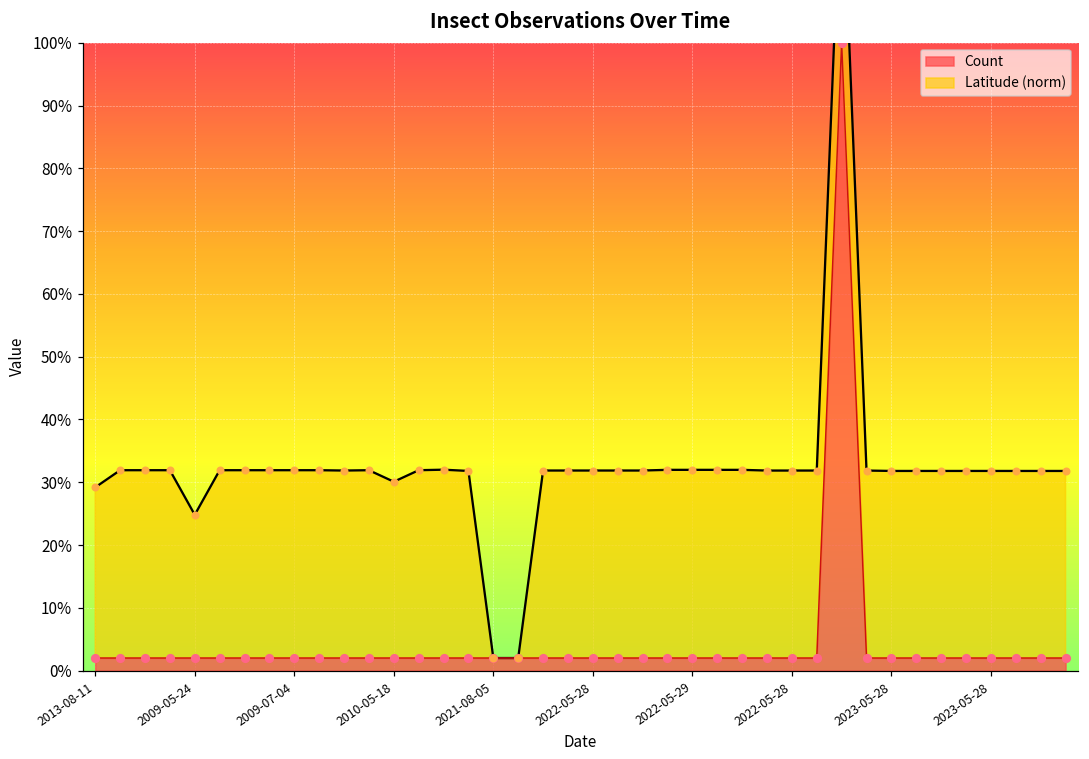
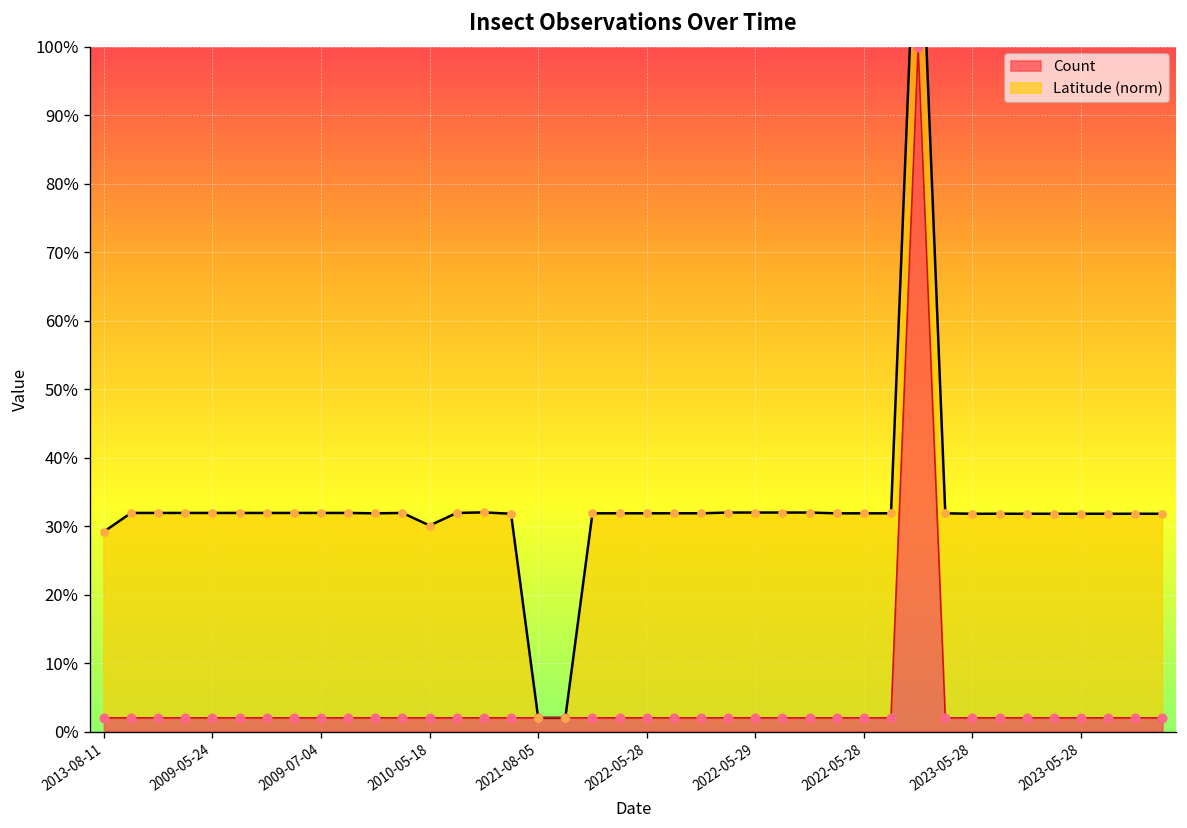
Latitude (norm), 2009-05-24: 23% -> 30%
